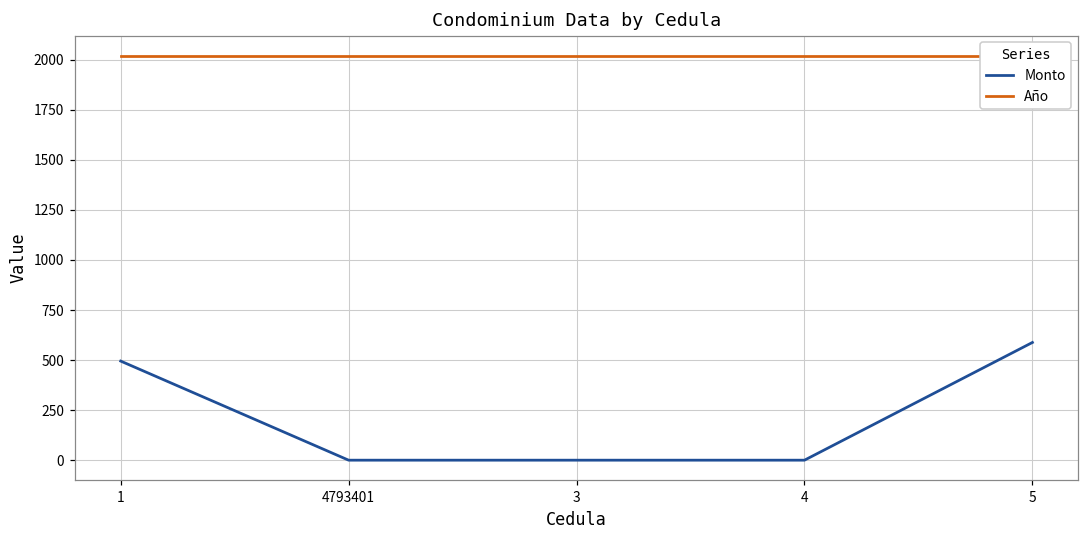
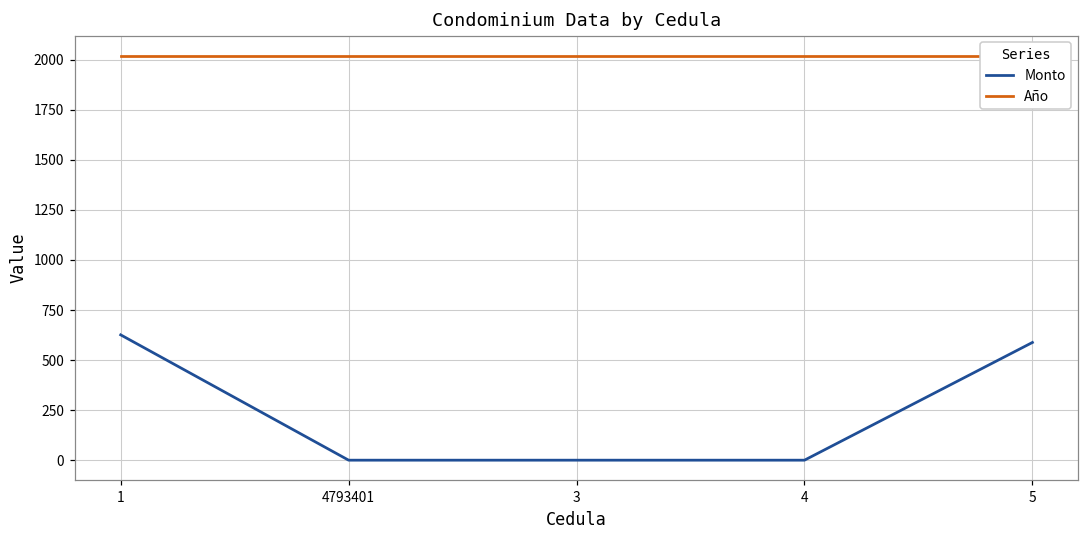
Monto, 1: 500 -> 630
